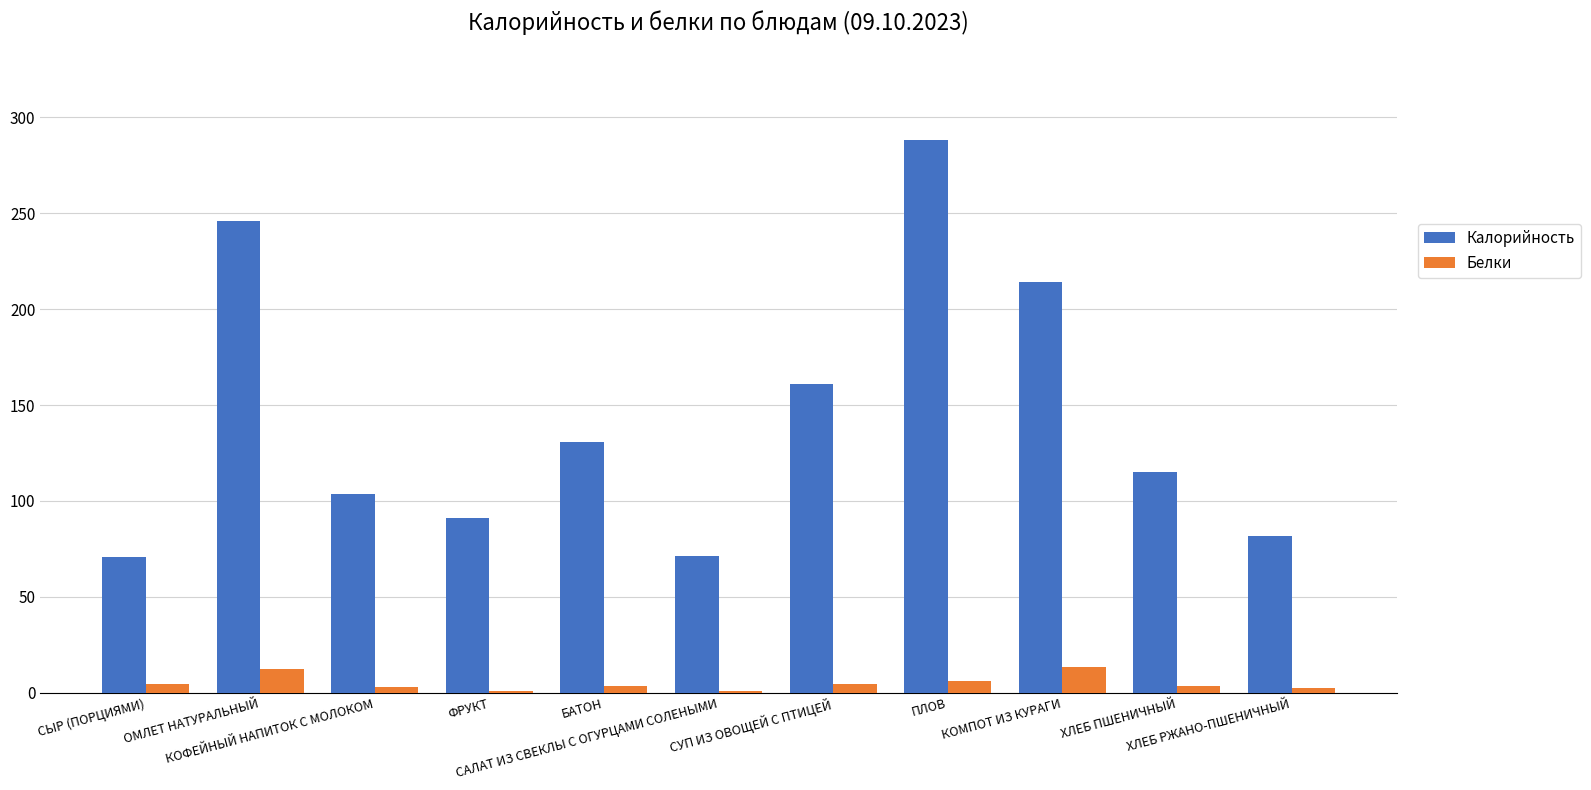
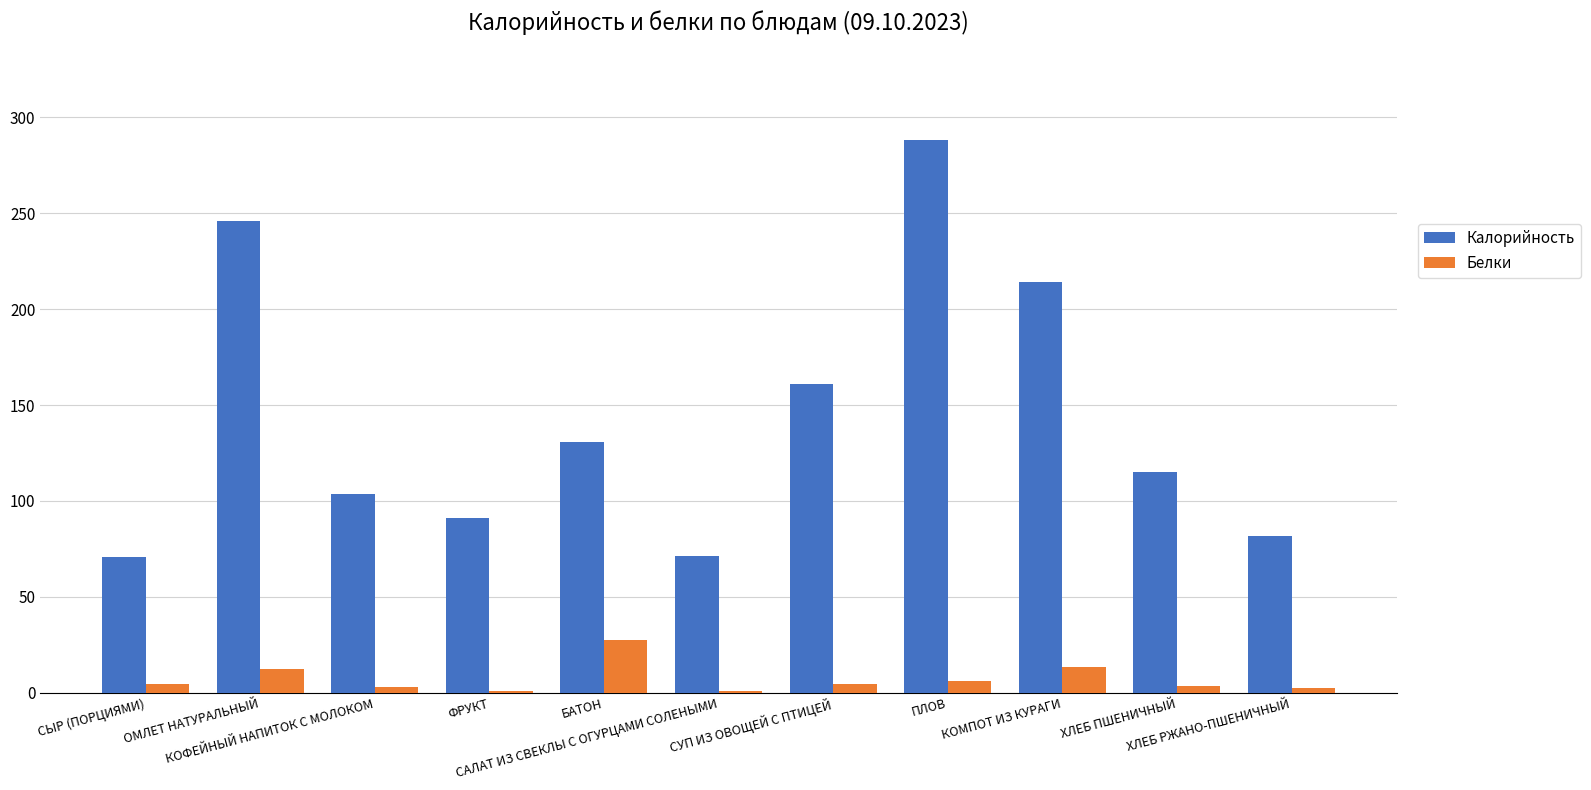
Белки, БАТОН: 4 -> 27
